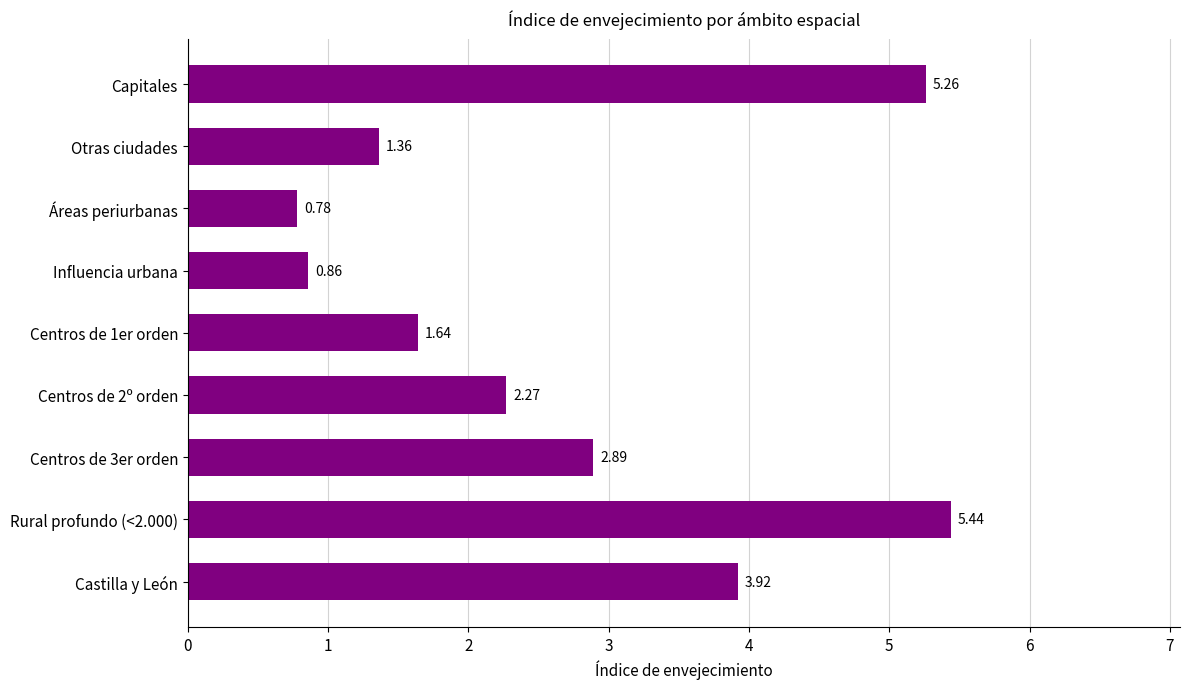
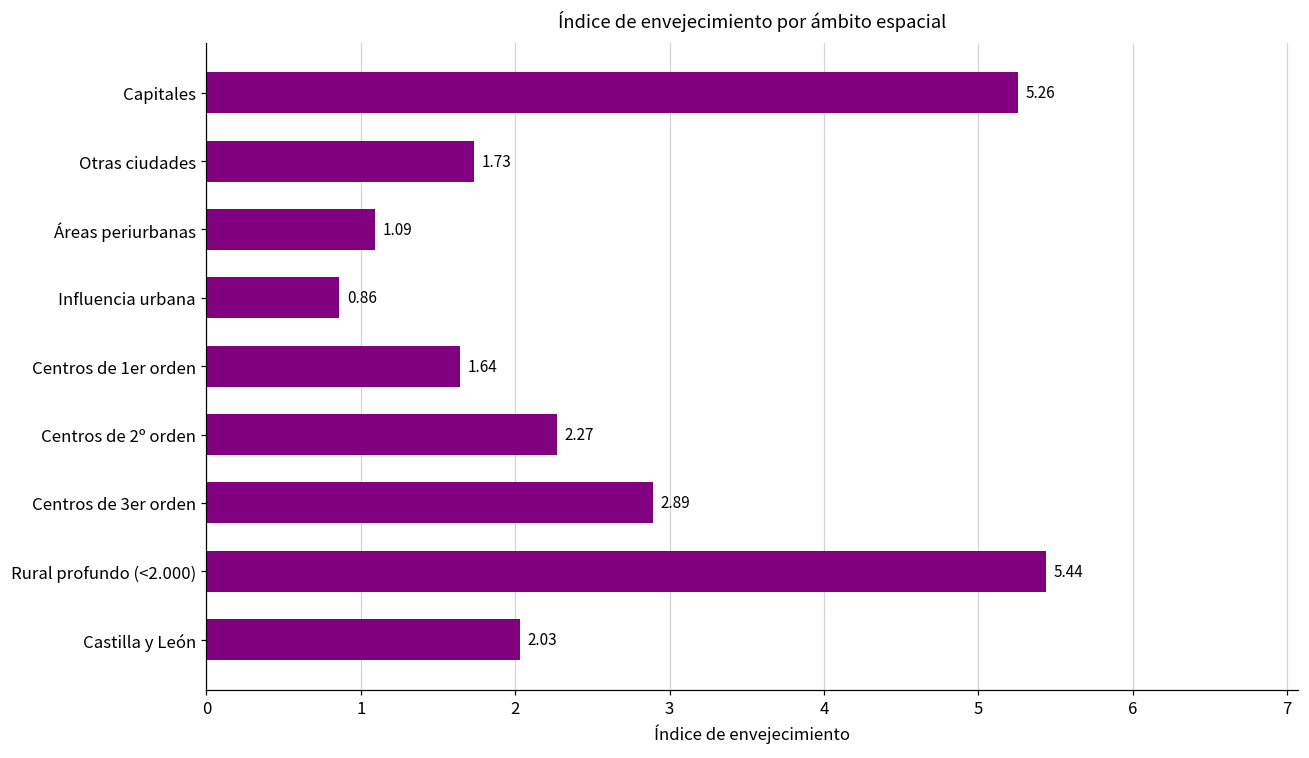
Otras ciudades: 1.36 -> 1.73
Áreas periurbanas: 0.78 -> 1.09
Castilla y León: 3.92 -> 2.03
